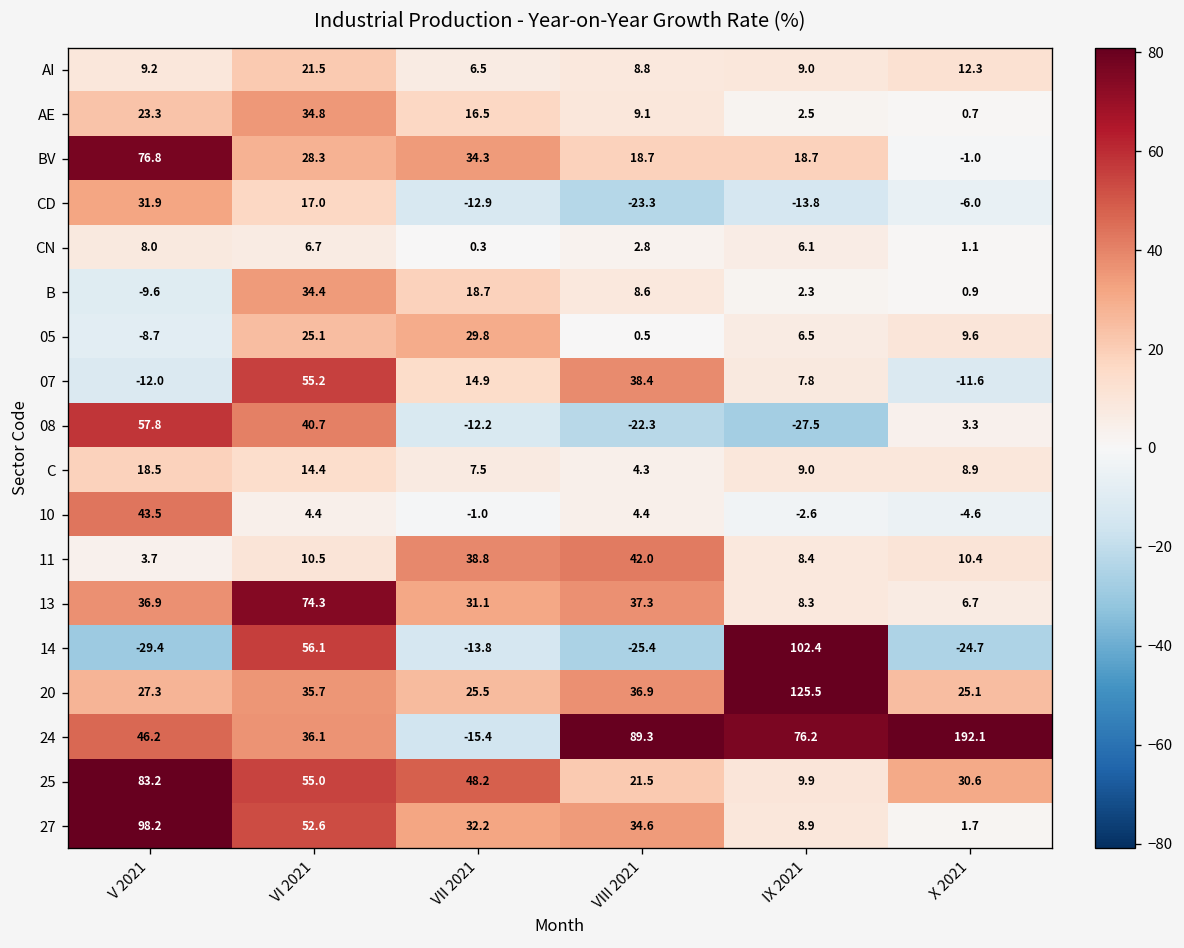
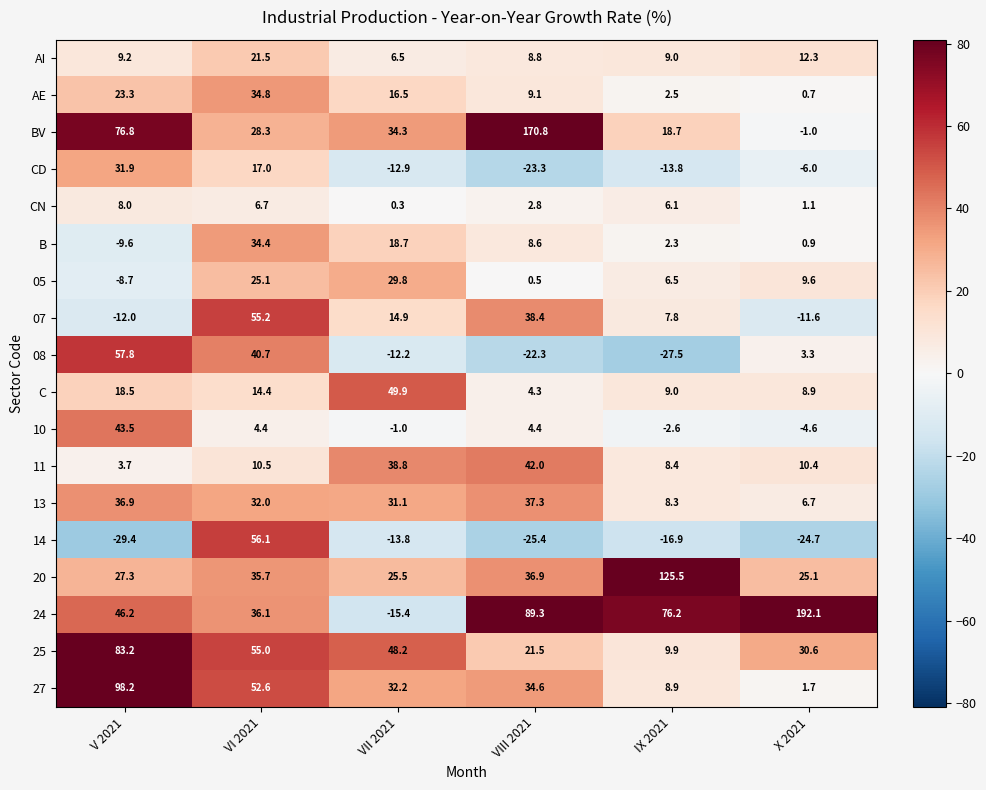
BV, VIII 2021: 18.7 -> 170.8
C, VII 2021: 7.5 -> 49.9
13, VI 2021: 74.3 -> 32.0
14, IX 2021: 102.4 -> -16.9
